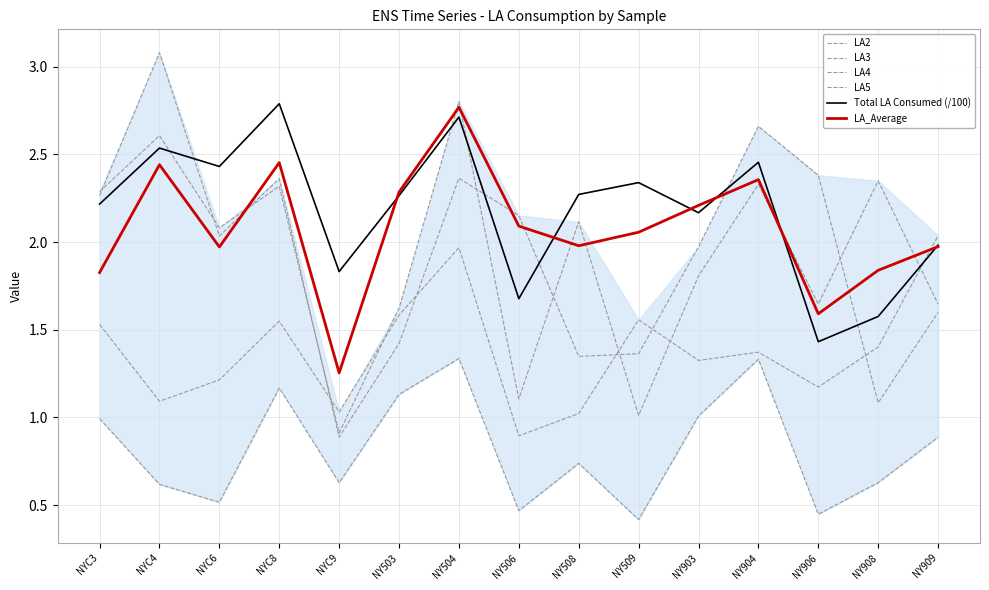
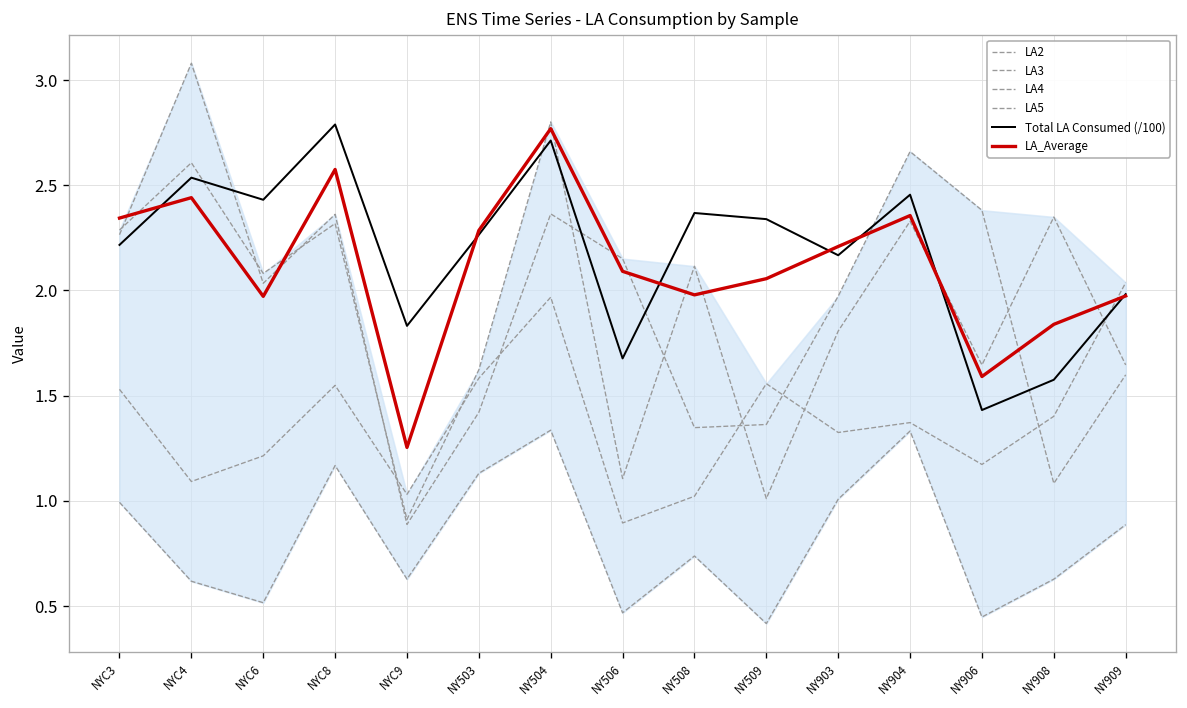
LA_Average, NYC3: 1.83 -> 2.34
LA_Average, NYC8: 2.45 -> 2.58
Total LA Consumed (/100), NY508: 2.27 -> 2.37
